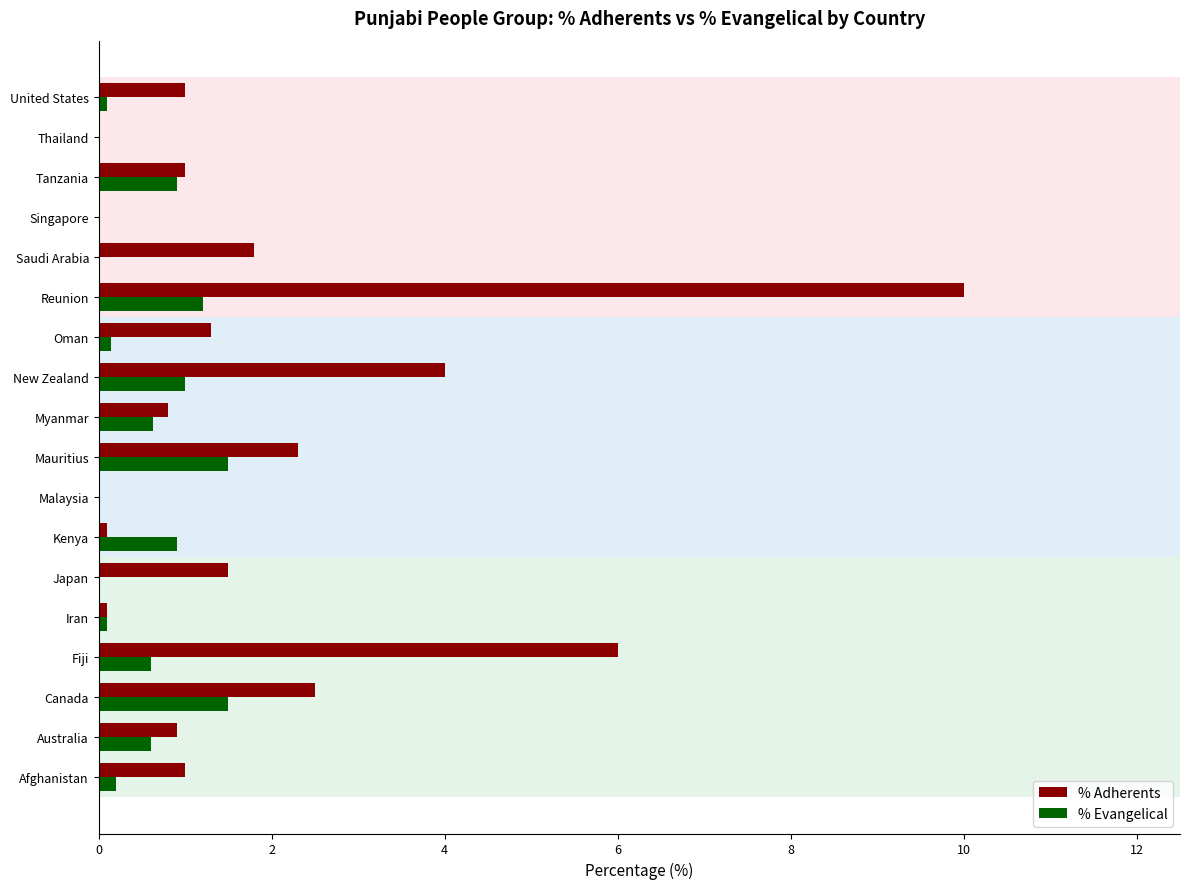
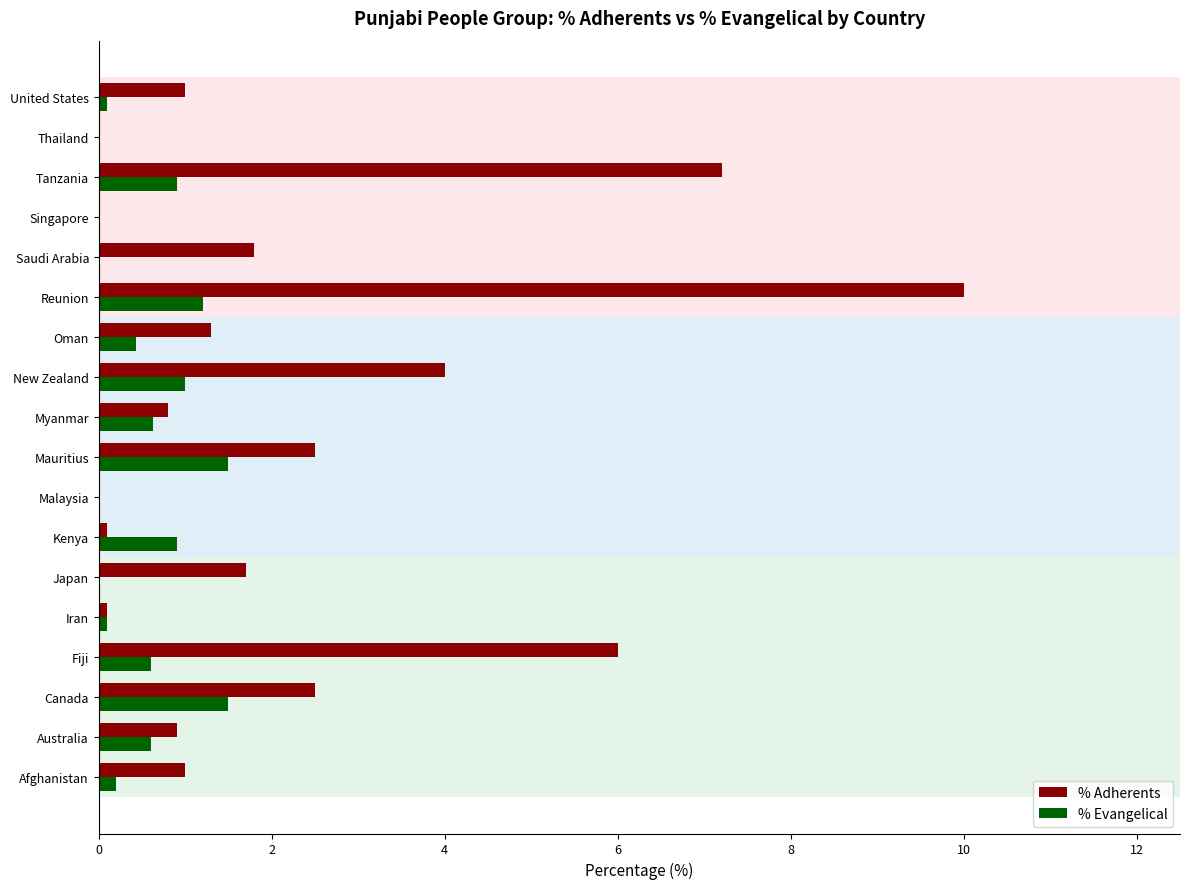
% Adherents, Tanzania: 1.0 -> 7.2
% Evangelical, Oman: 0.1 -> 0.4
% Adherents, Mauritius: 2.3 -> 2.5
% Adherents, Japan: 1.5 -> 1.7
